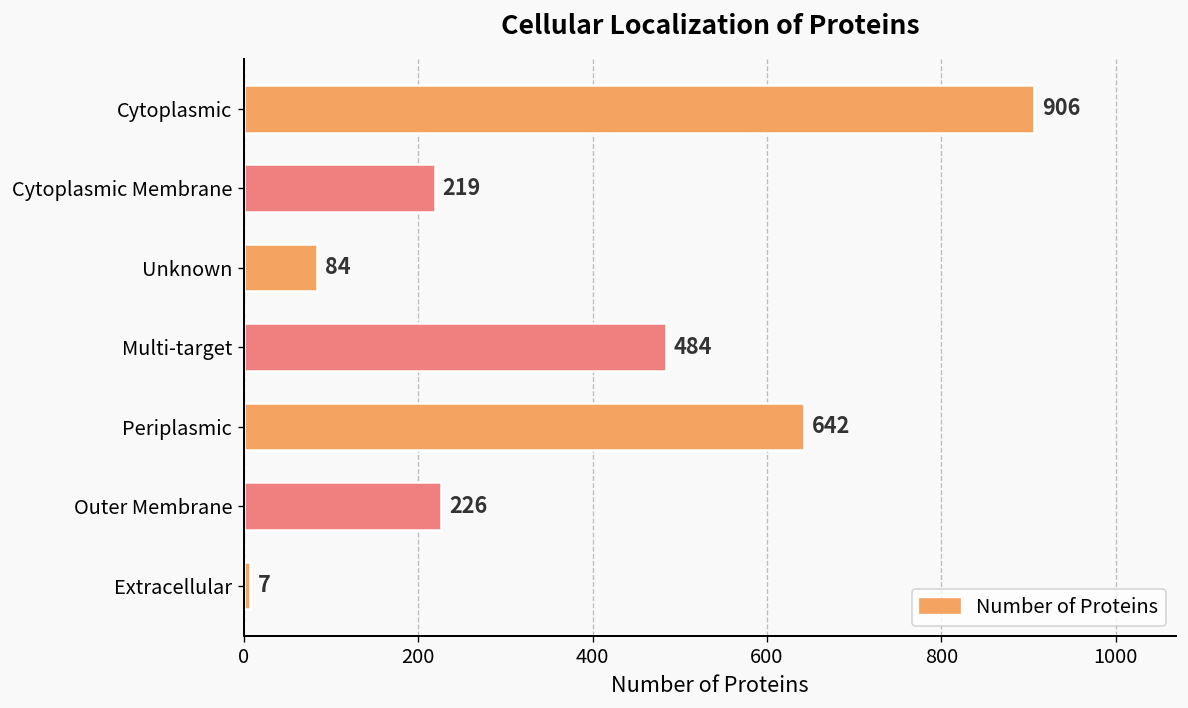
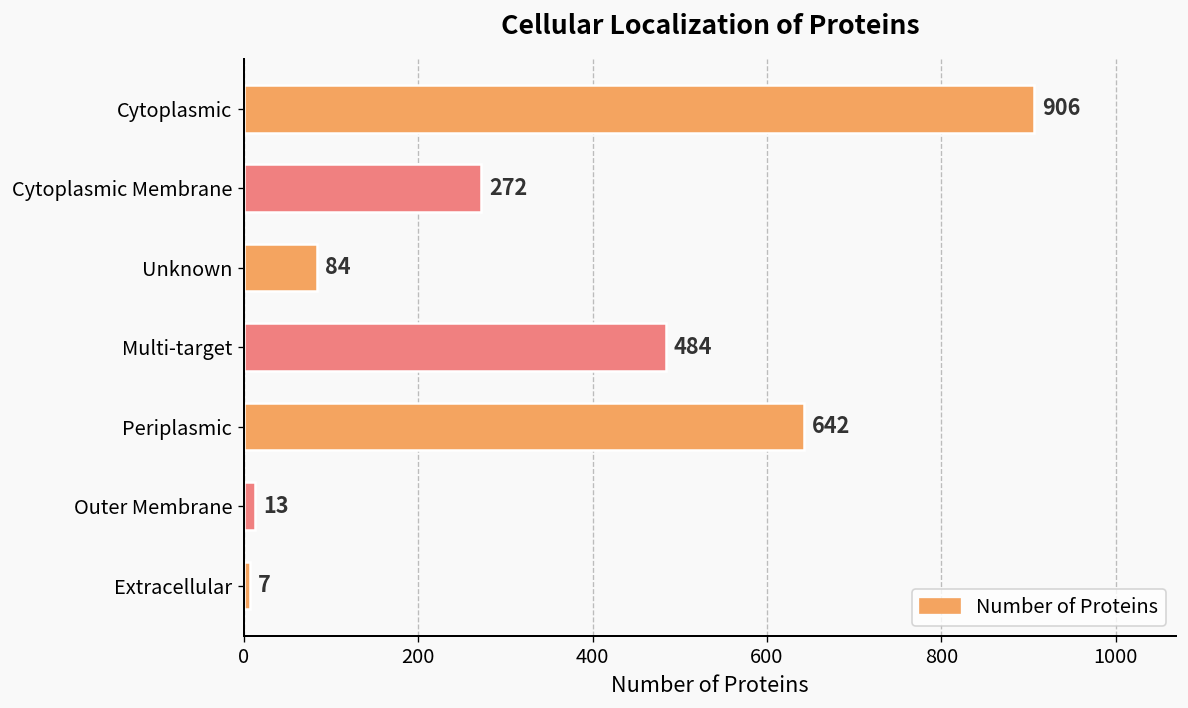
Cytoplasmic Membrane: 219 -> 272
Outer Membrane: 226 -> 13
